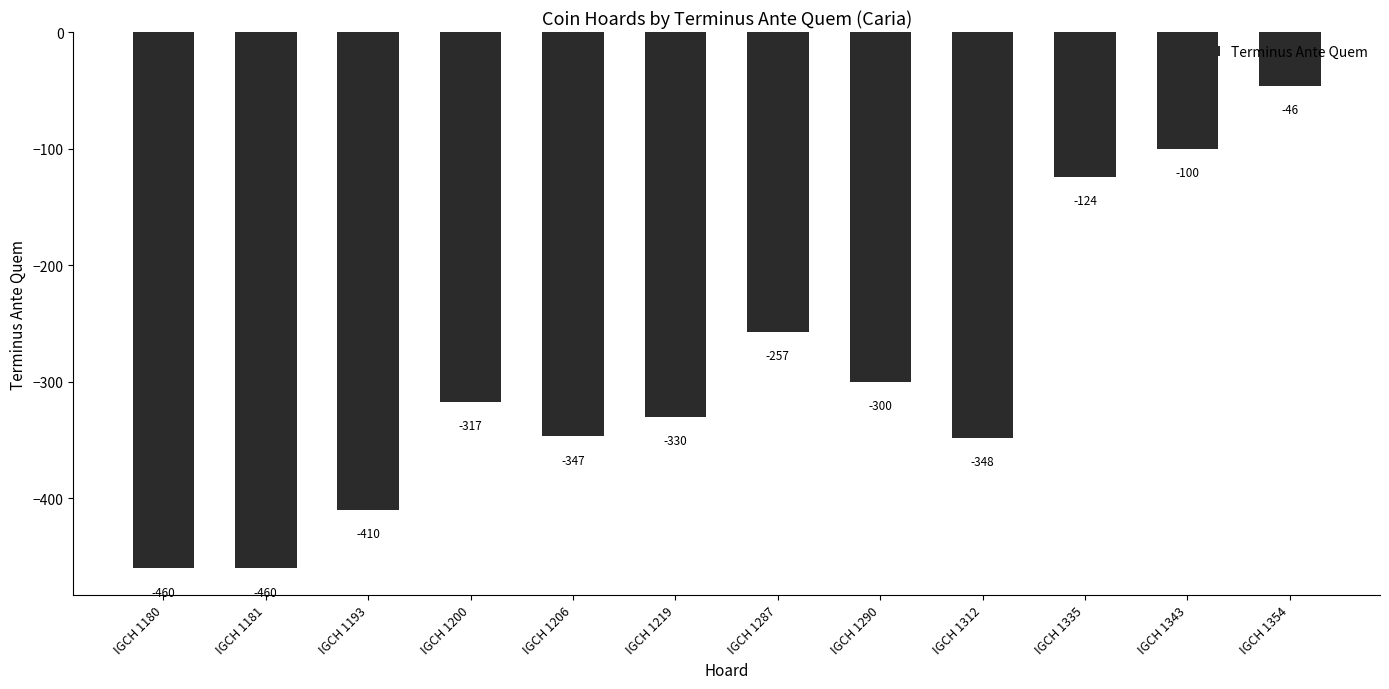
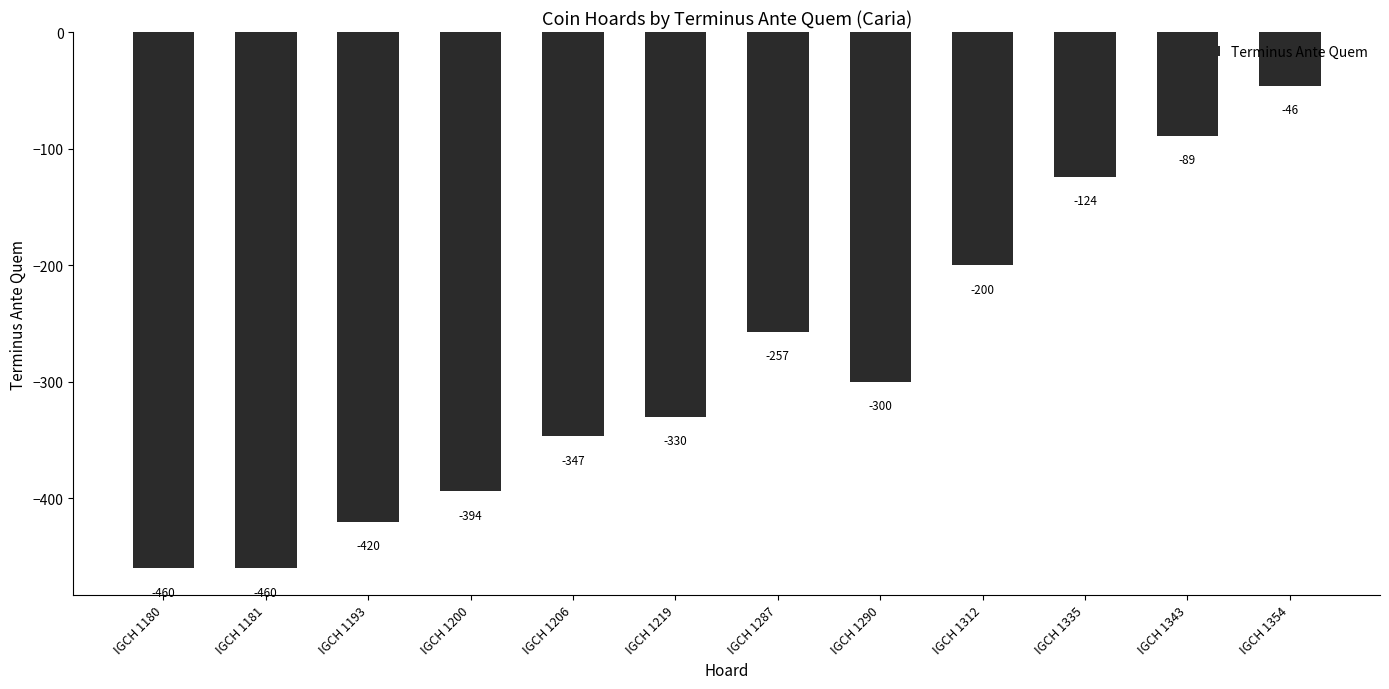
IGCH 1193: -410 -> -420
IGCH 1200: -317 -> -394
IGCH 1312: -348 -> -200
IGCH 1343: -100 -> -89
